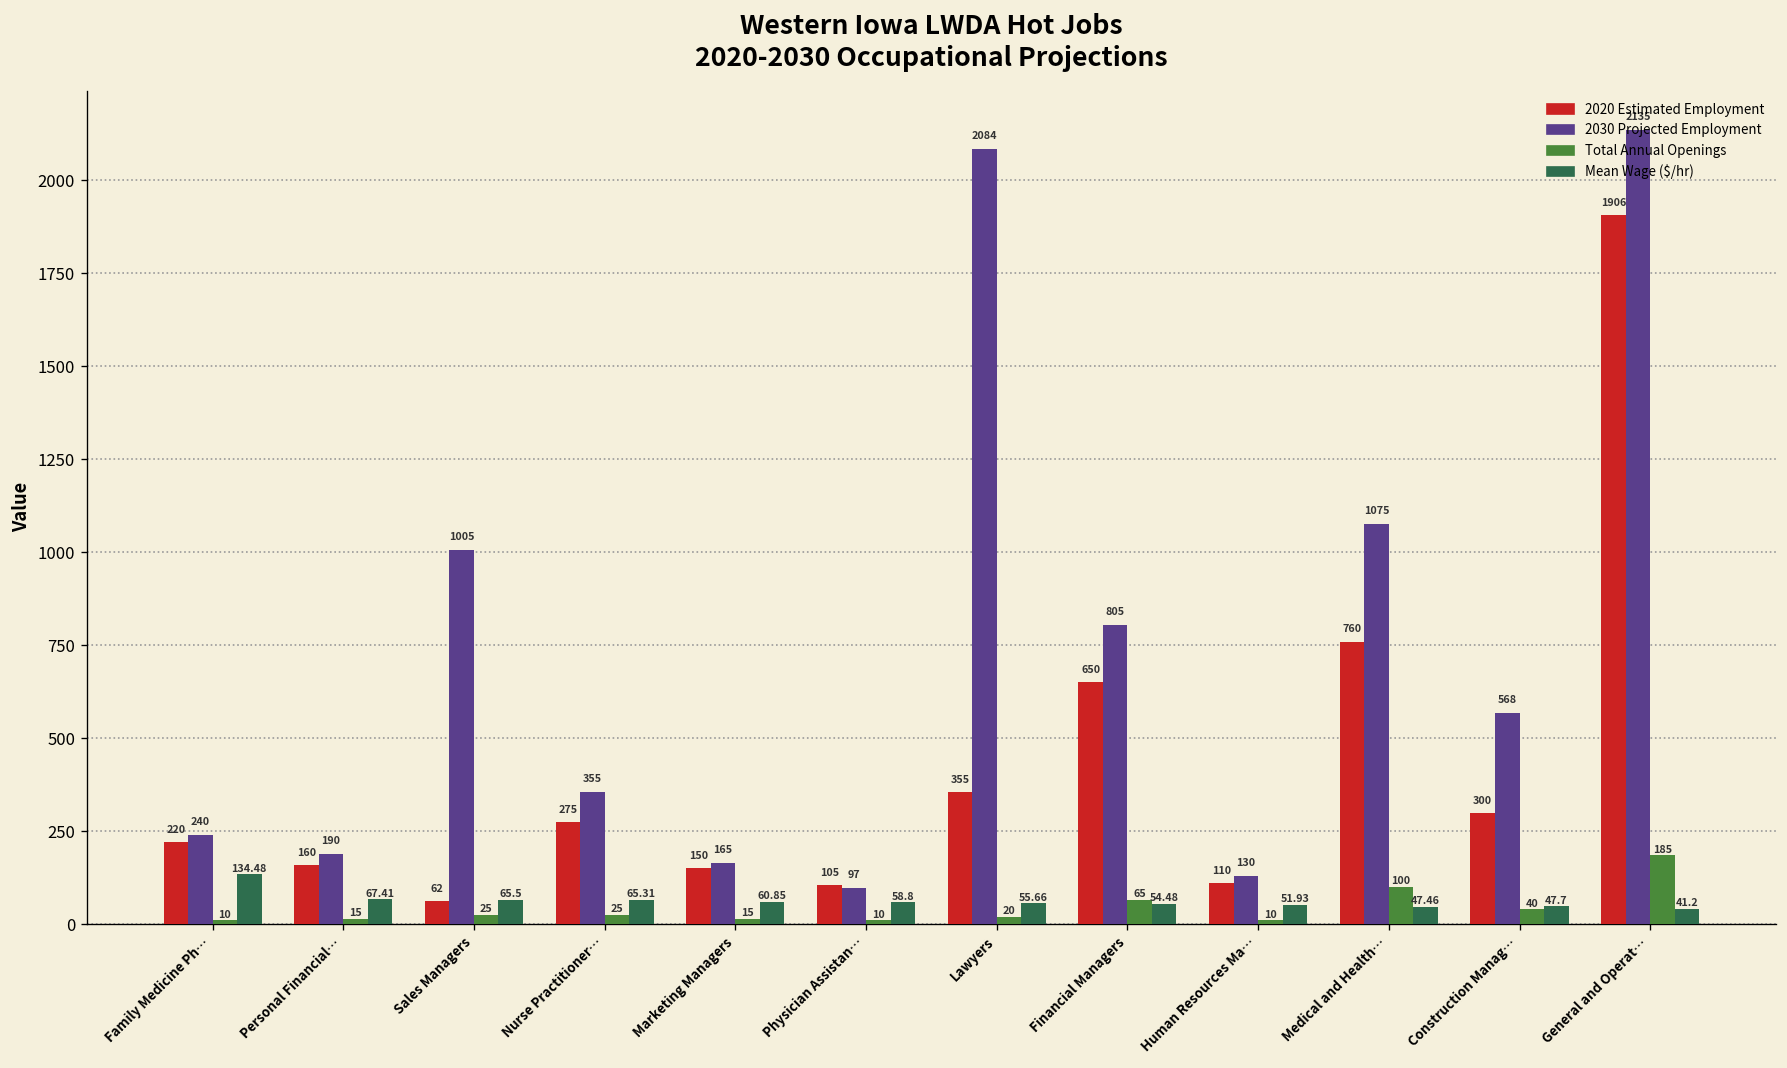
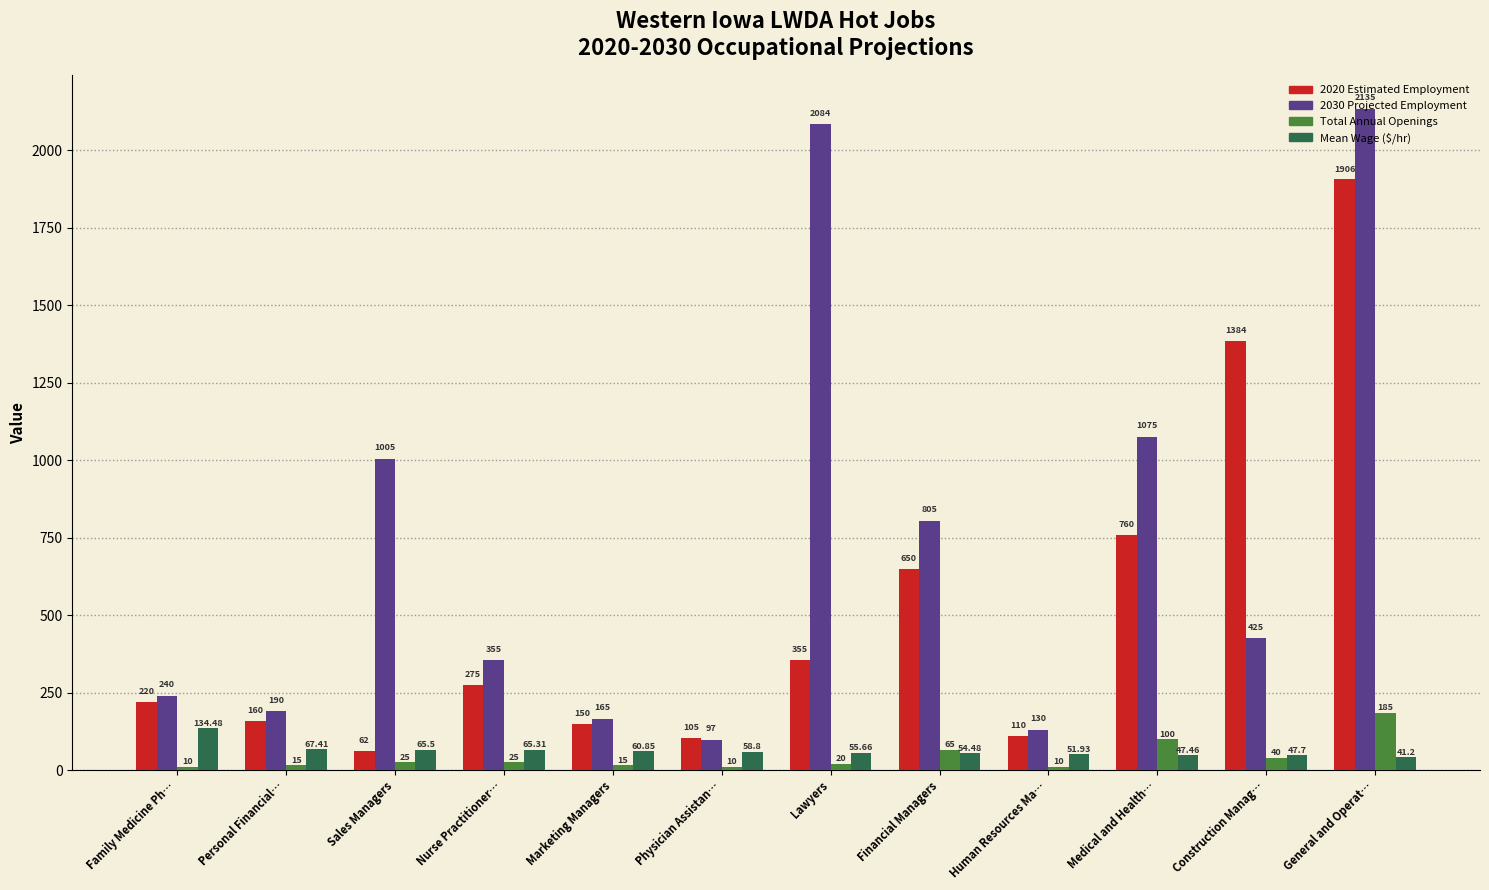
2020 Estimated Employment, Construction Manag…: 300 -> 1384
2030 Projected Employment, Construction Manag…: 568 -> 425
